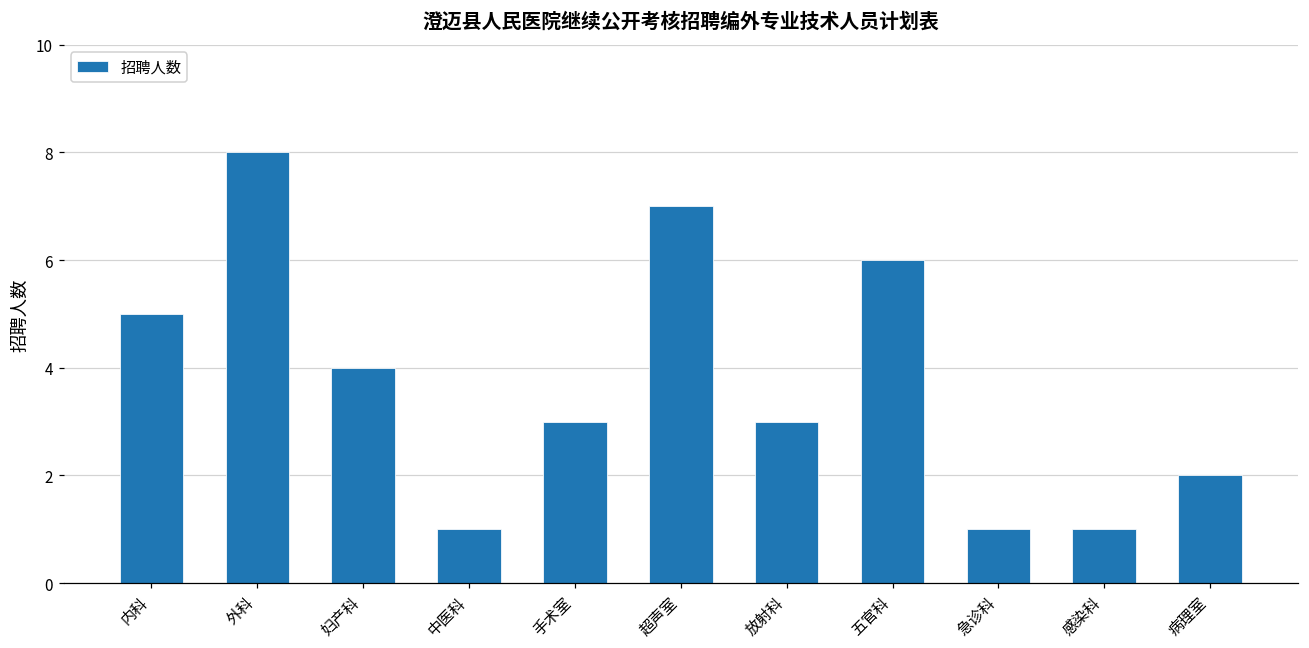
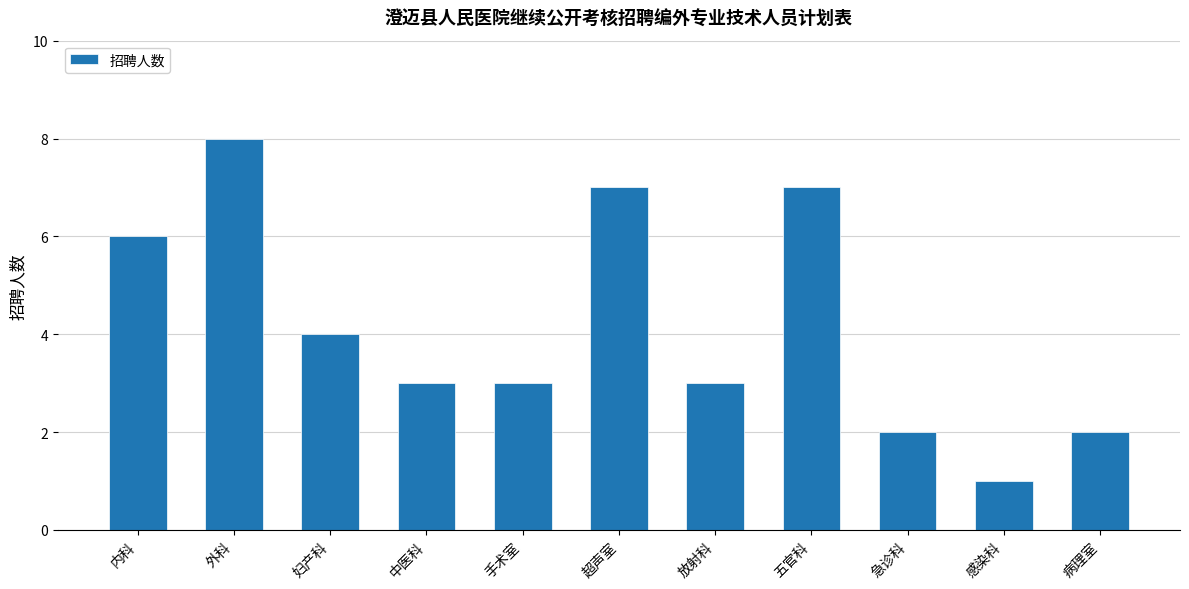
内科: 5 -> 6
中医科: 1 -> 3
五官科: 6 -> 7
急诊科: 1 -> 2
